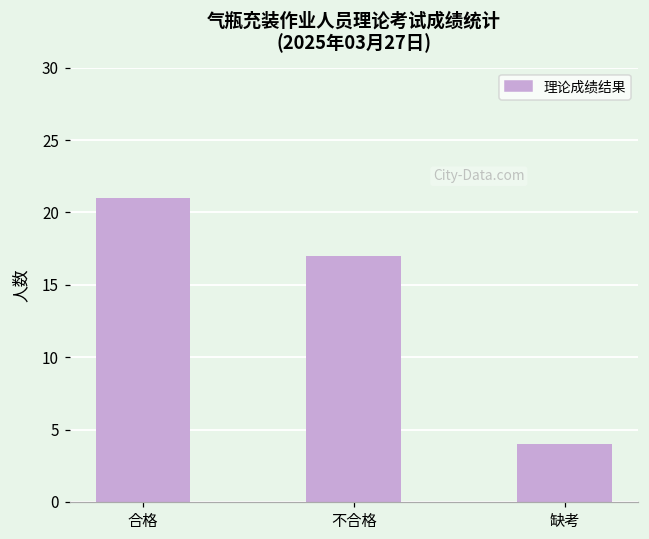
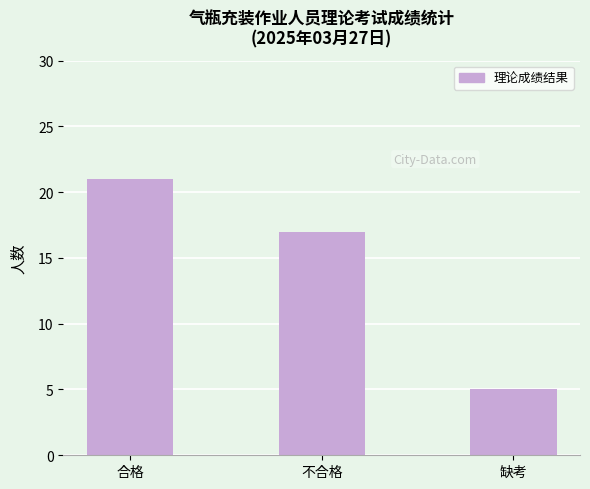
缺考: 4 -> 5
